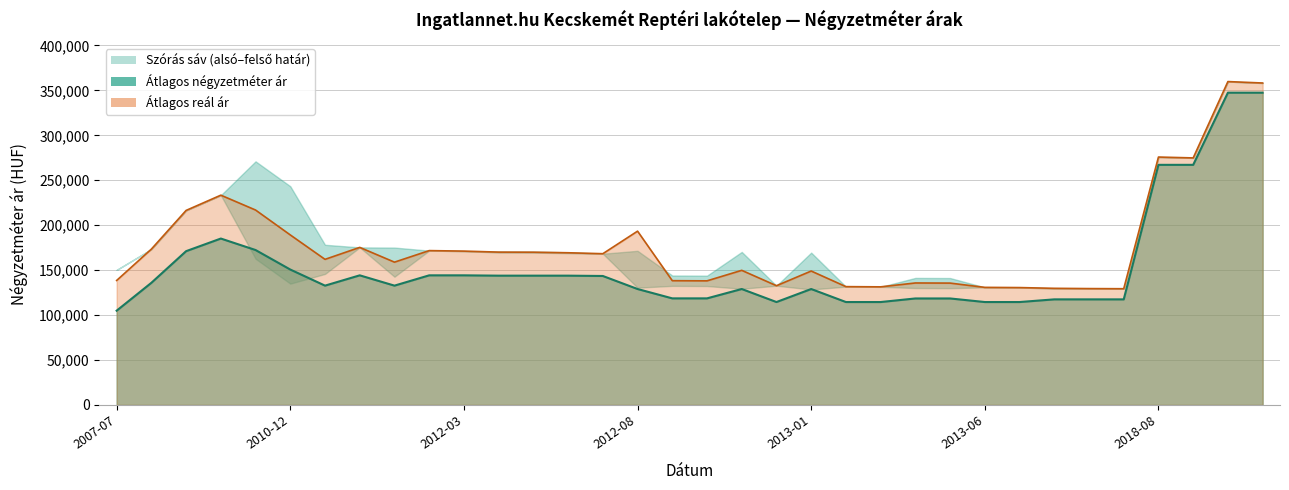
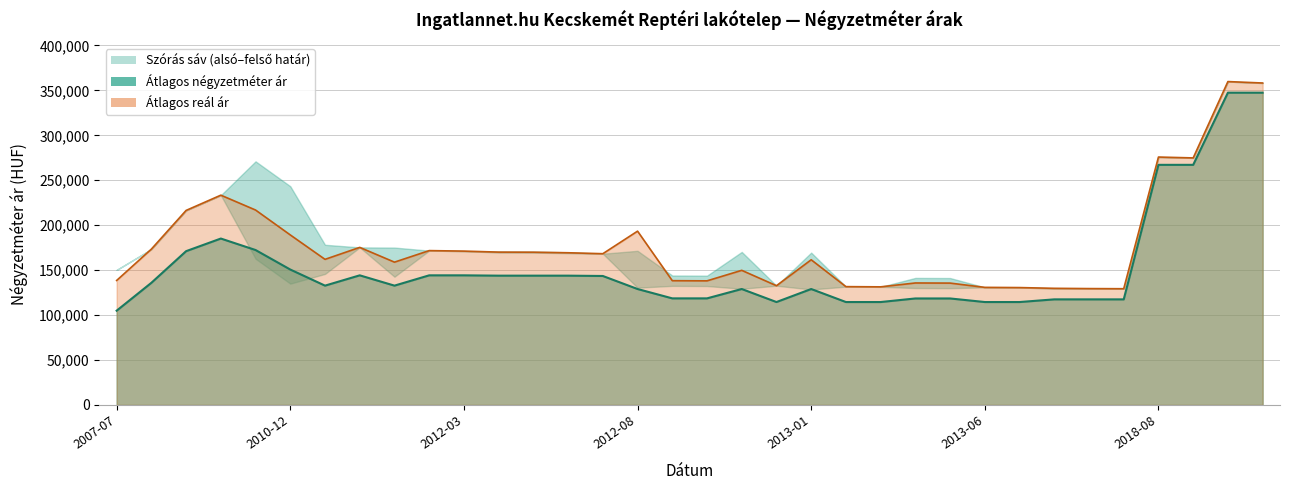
Átlagos reál ár, 2013-01: 150,000 -> 160,000
